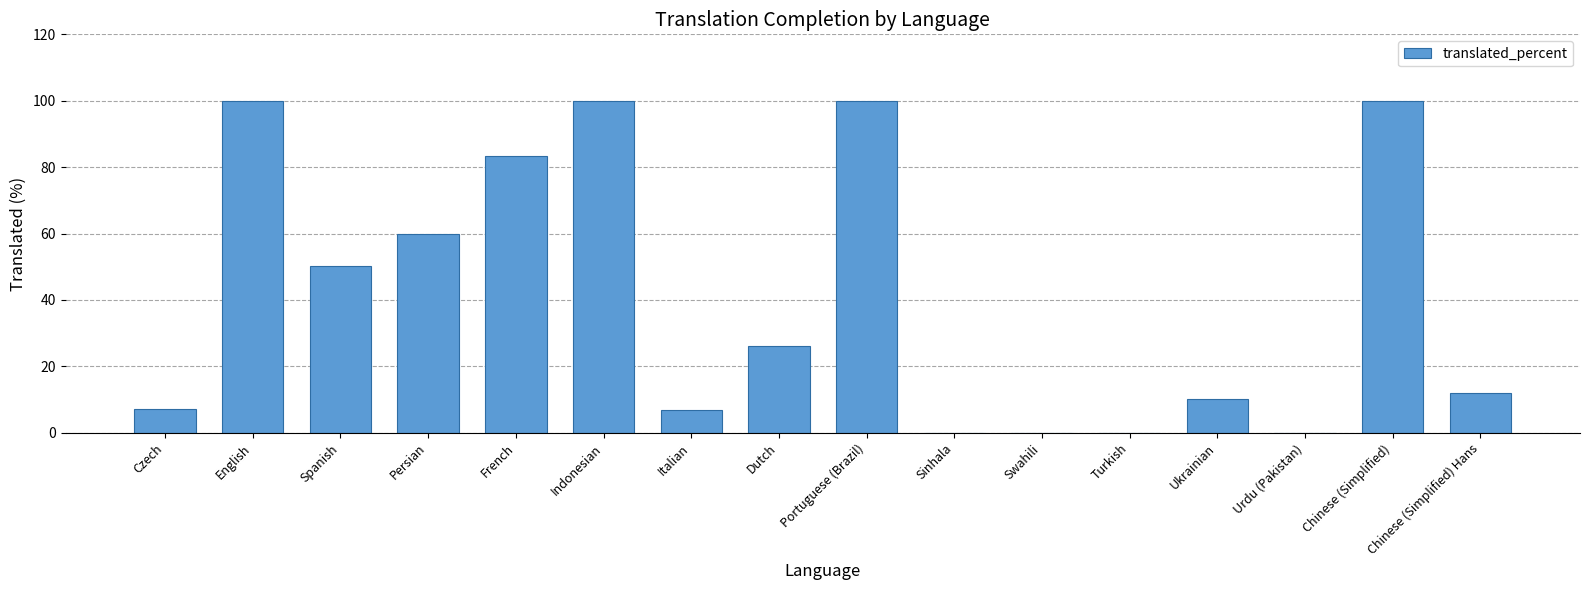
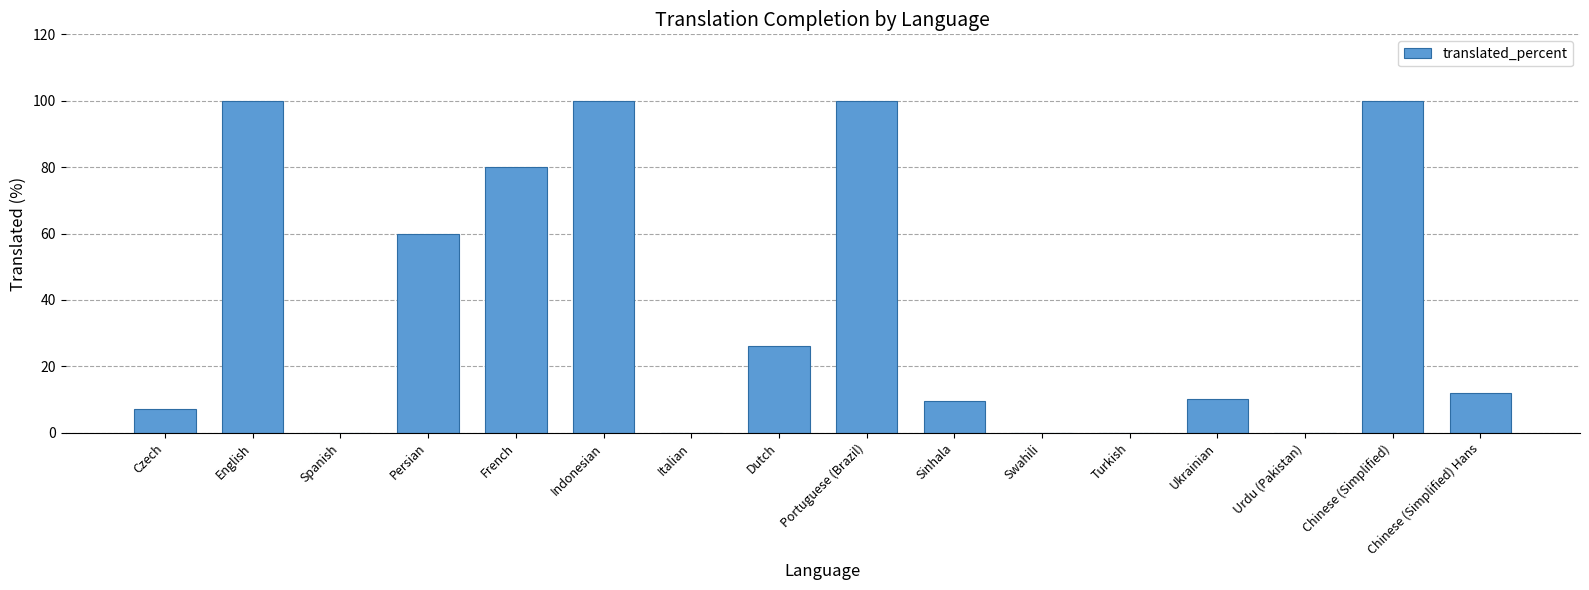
Spanish: 50 -> 0
French: 83 -> 80
Italian: 7 -> 0
Sinhala: 0 -> 10
